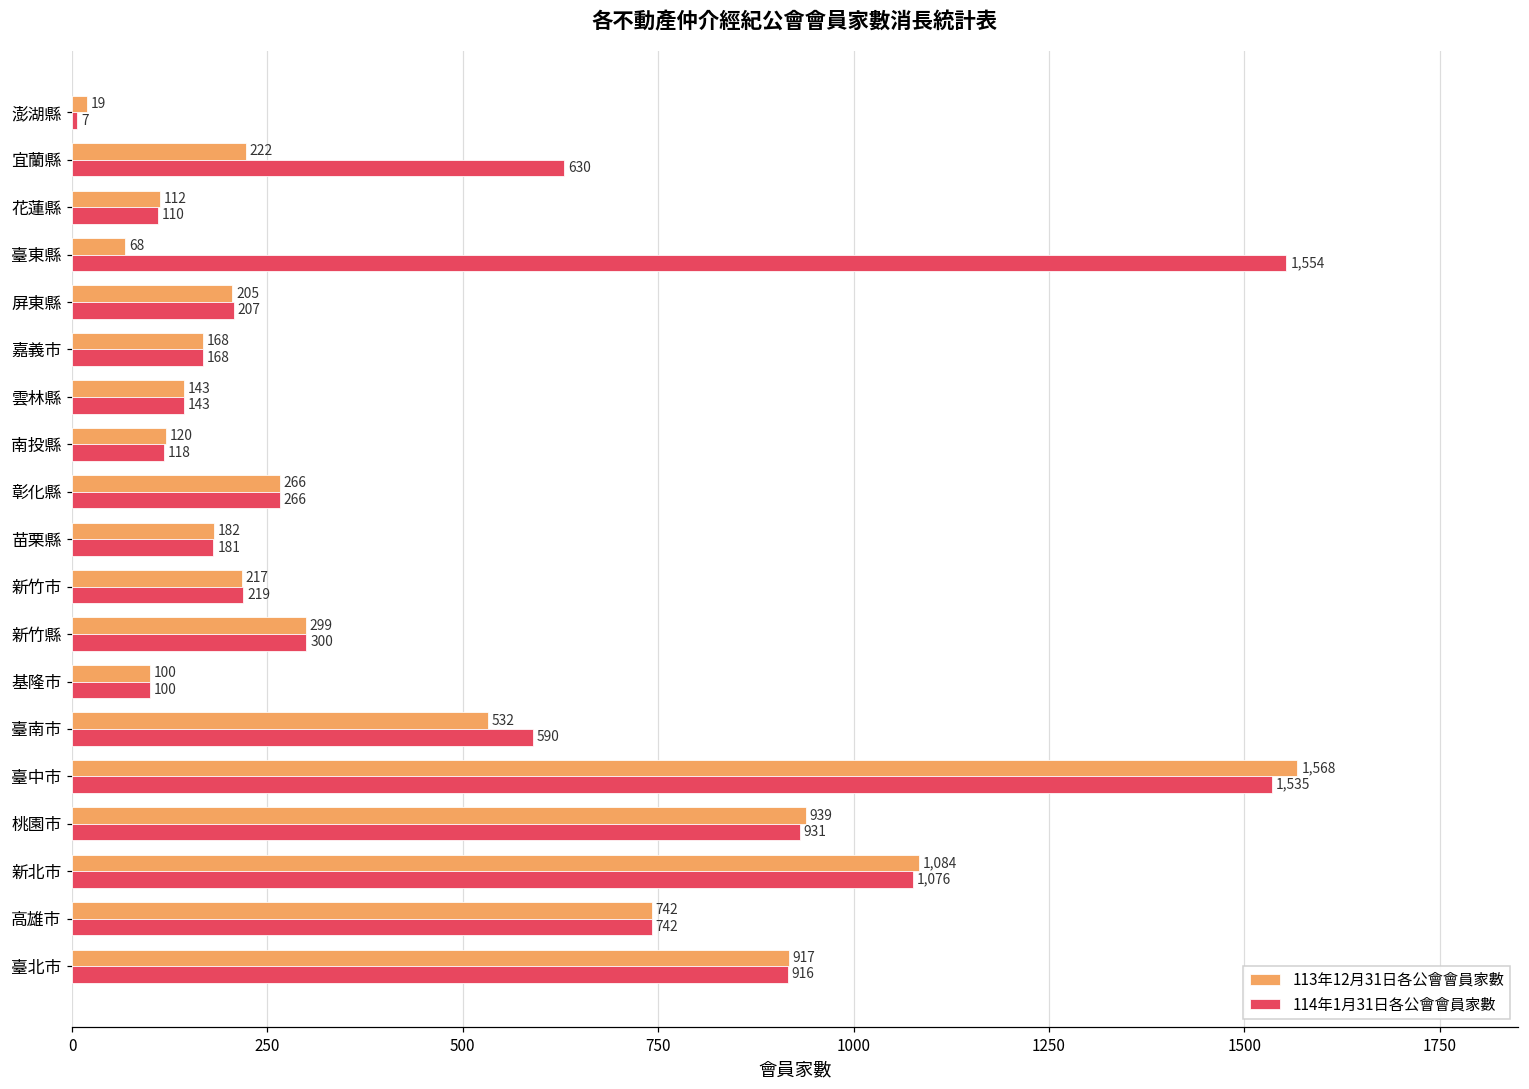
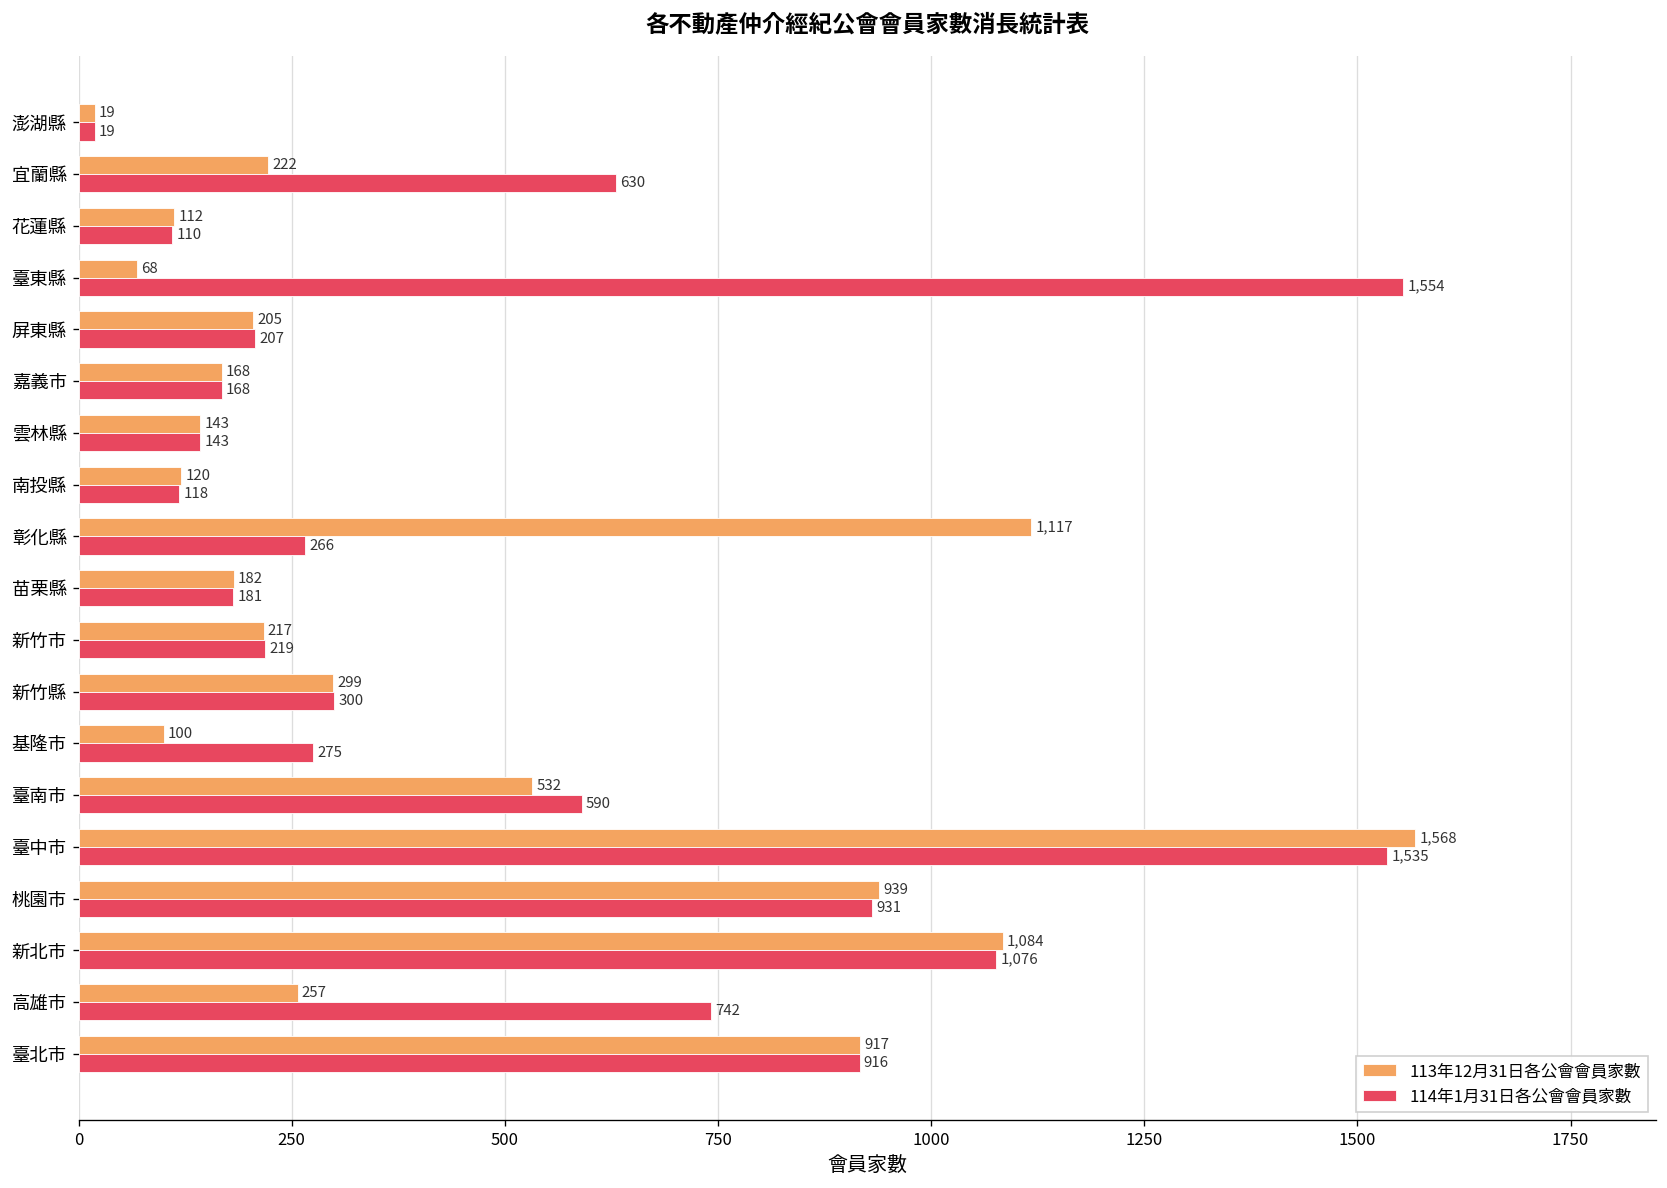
114年1月31日各公會會員家數, 澎湖縣: 7 -> 19
113年12月31日各公會會員家數, 彰化縣: 266 -> 1,117
114年1月31日各公會會員家數, 基隆市: 100 -> 275
113年12月31日各公會會員家數, 高雄市: 742 -> 257
